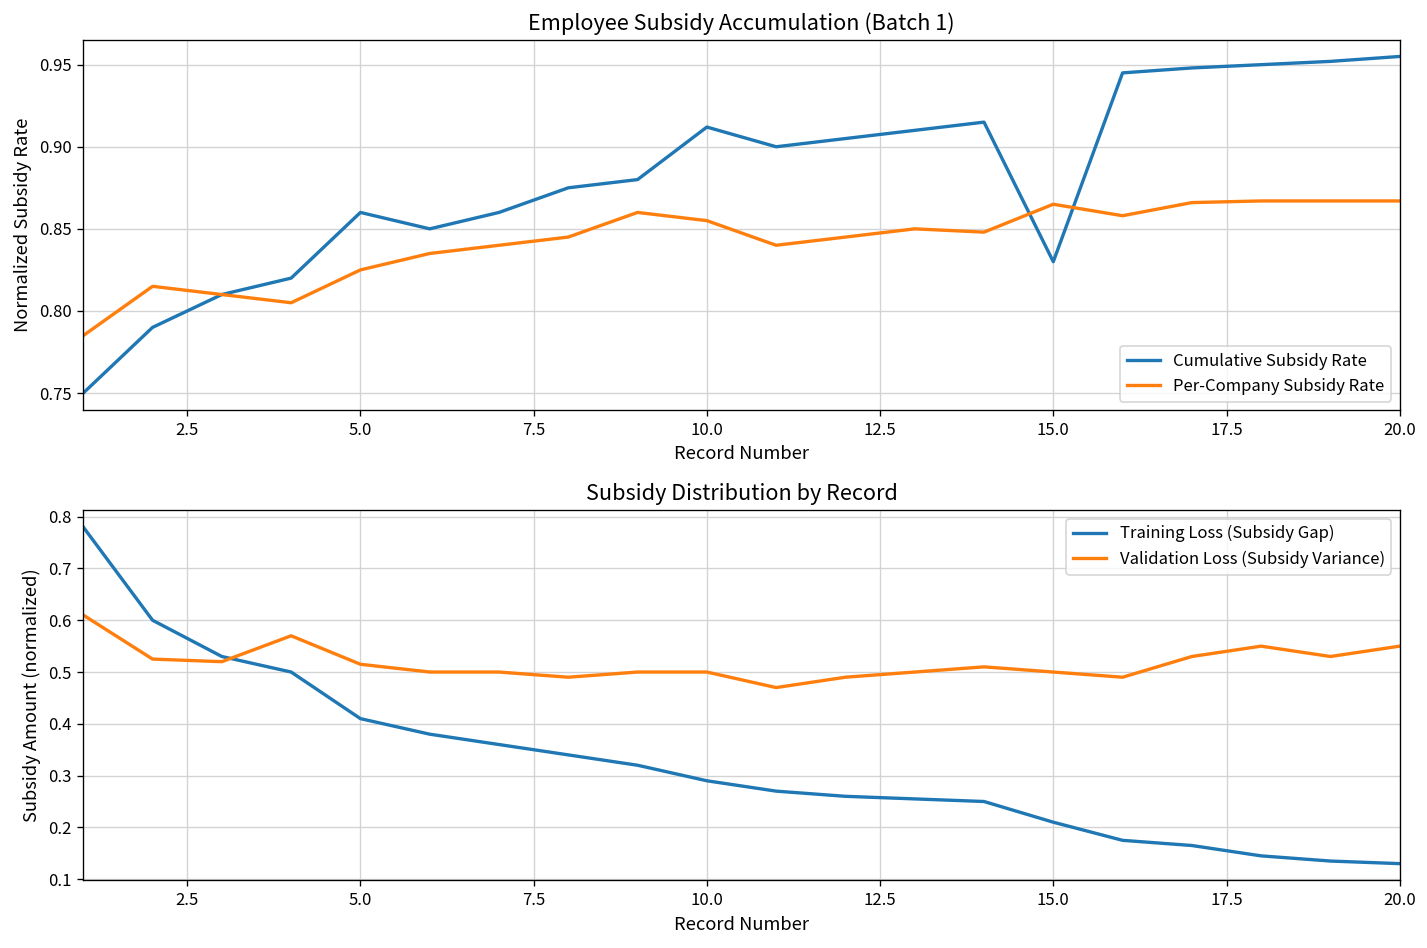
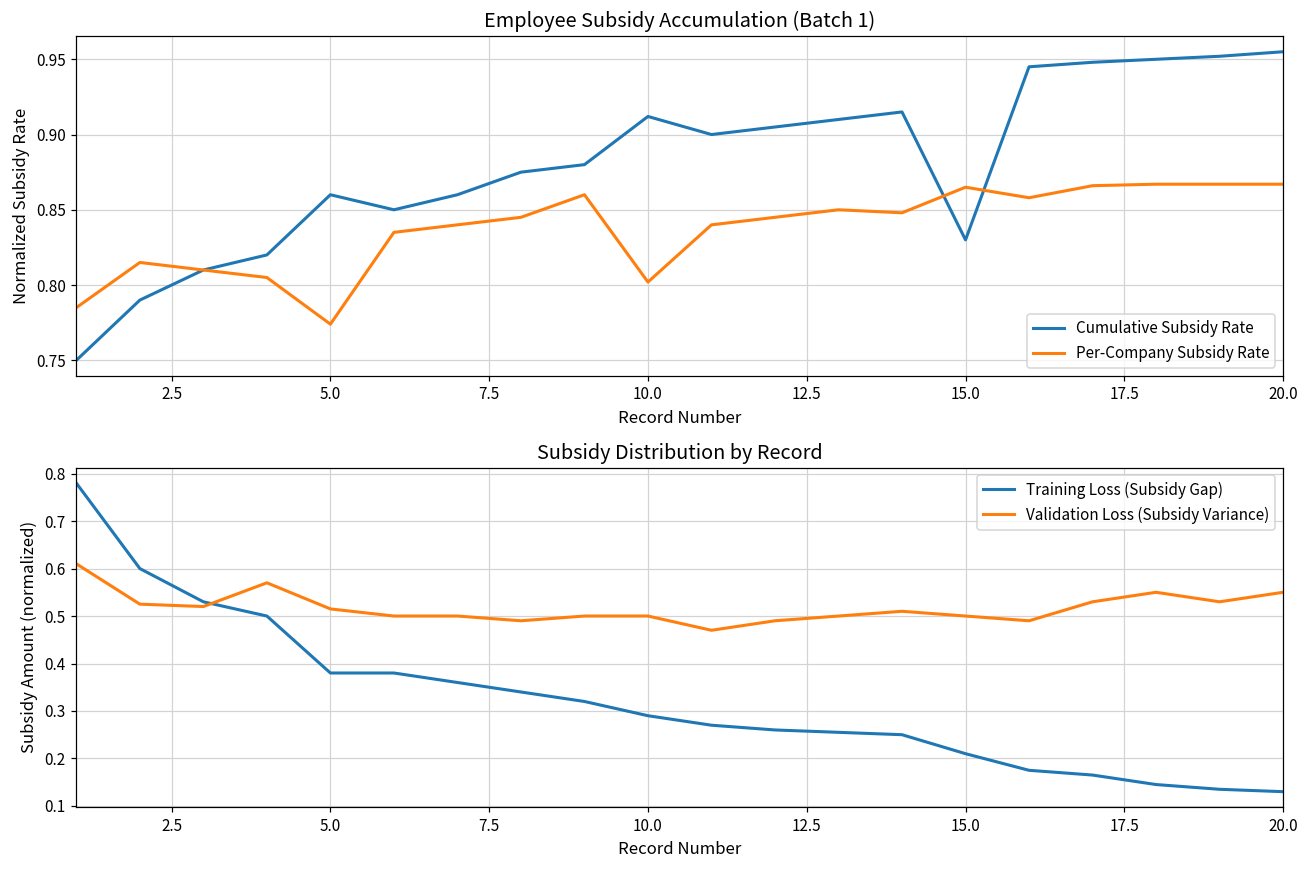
Employee Subsidy Accumulation (Batch 1), Per-Company Subsidy Rate, 5.0: 0.825 -> 0.774
Employee Subsidy Accumulation (Batch 1), Per-Company Subsidy Rate, 10.0: 0.855 -> 0.802
Subsidy Distribution by Record, Training Loss (Subsidy Gap), 5.0: 0.41 -> 0.38
